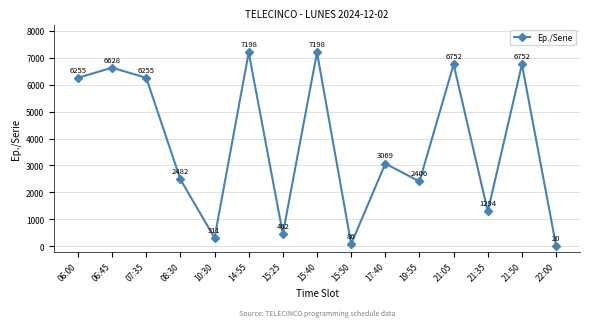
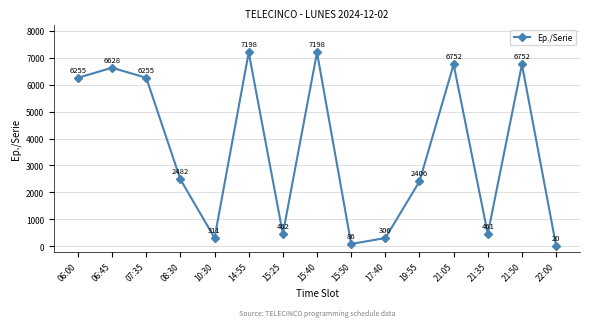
17:40: 3069 -> 306
21:35: 1294 -> 461
